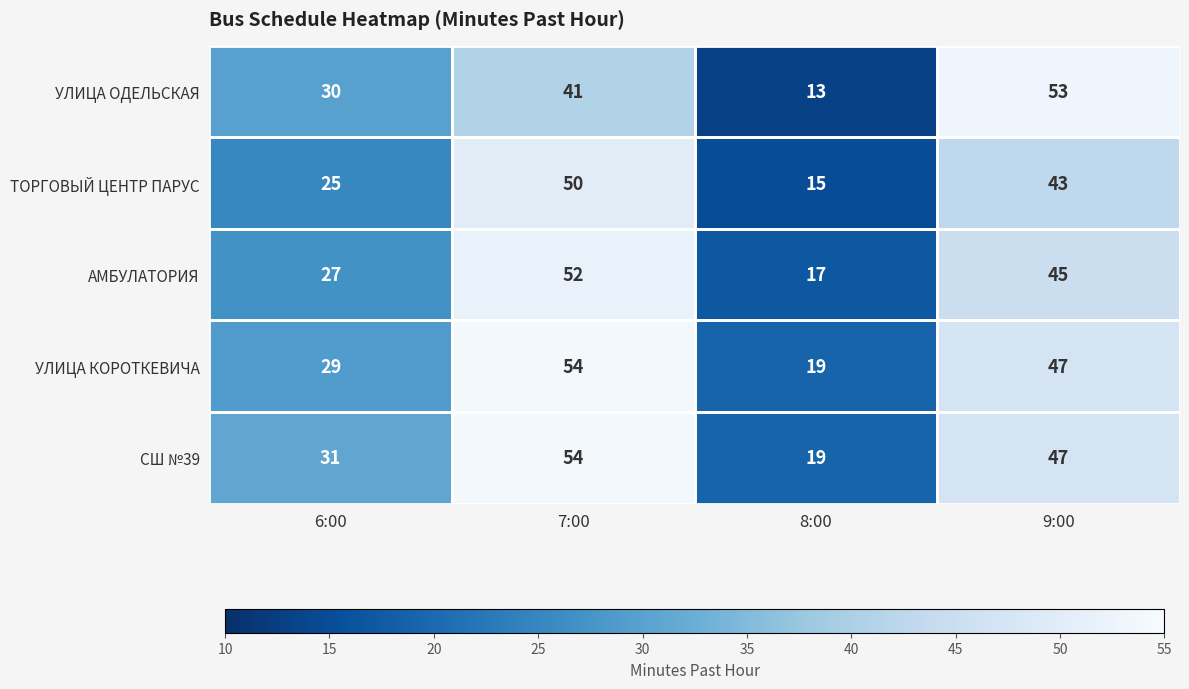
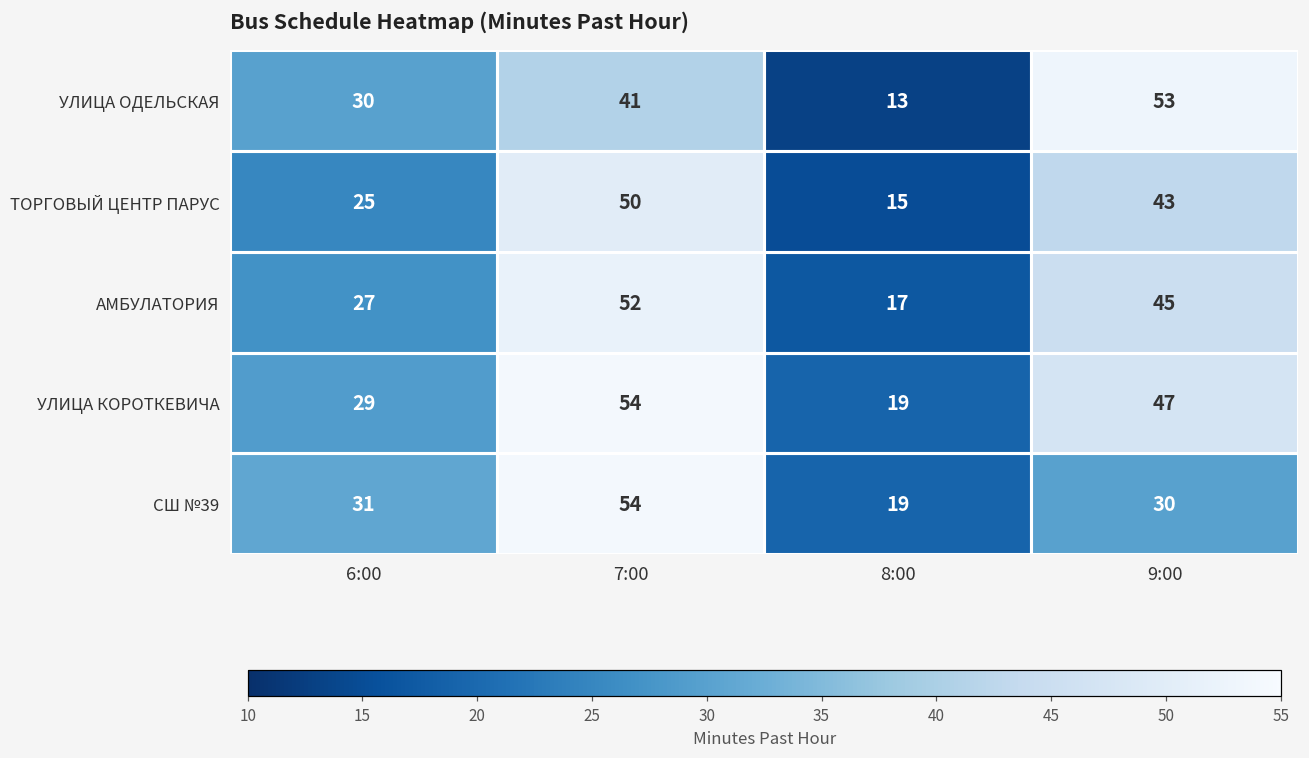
СШ №39, 9:00: 47 -> 30
